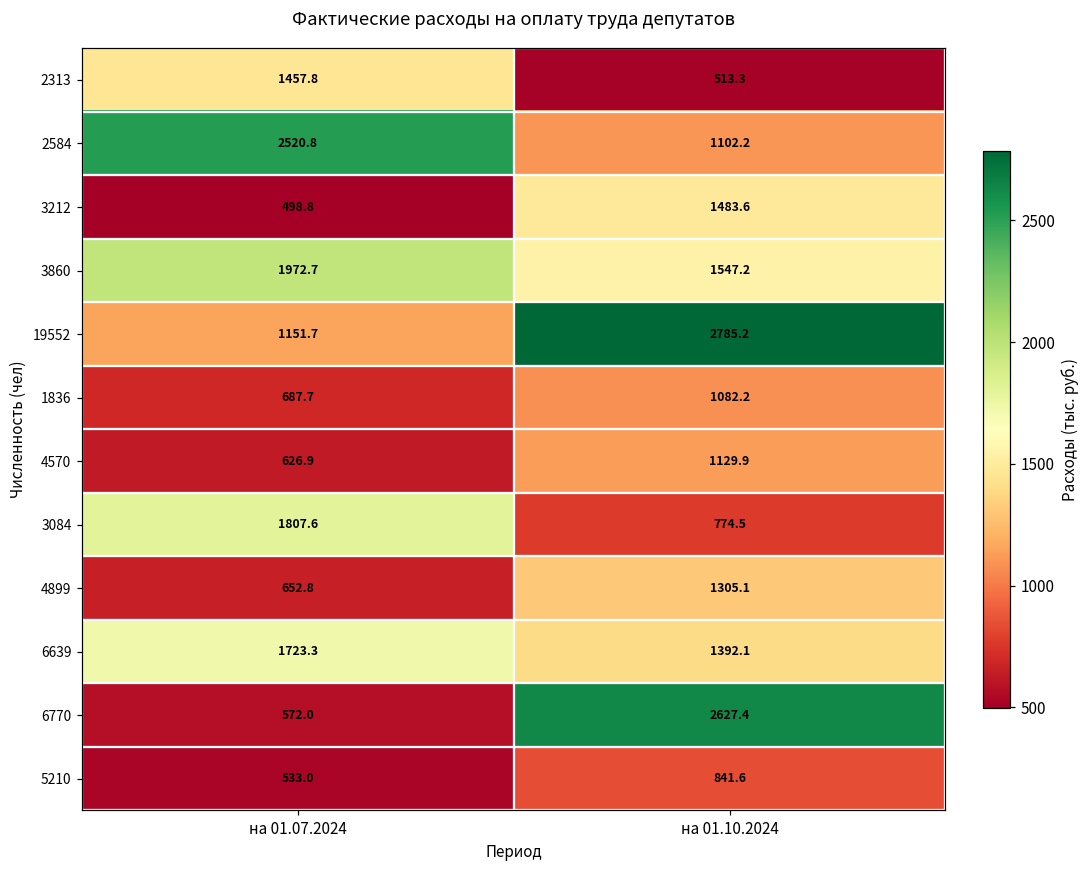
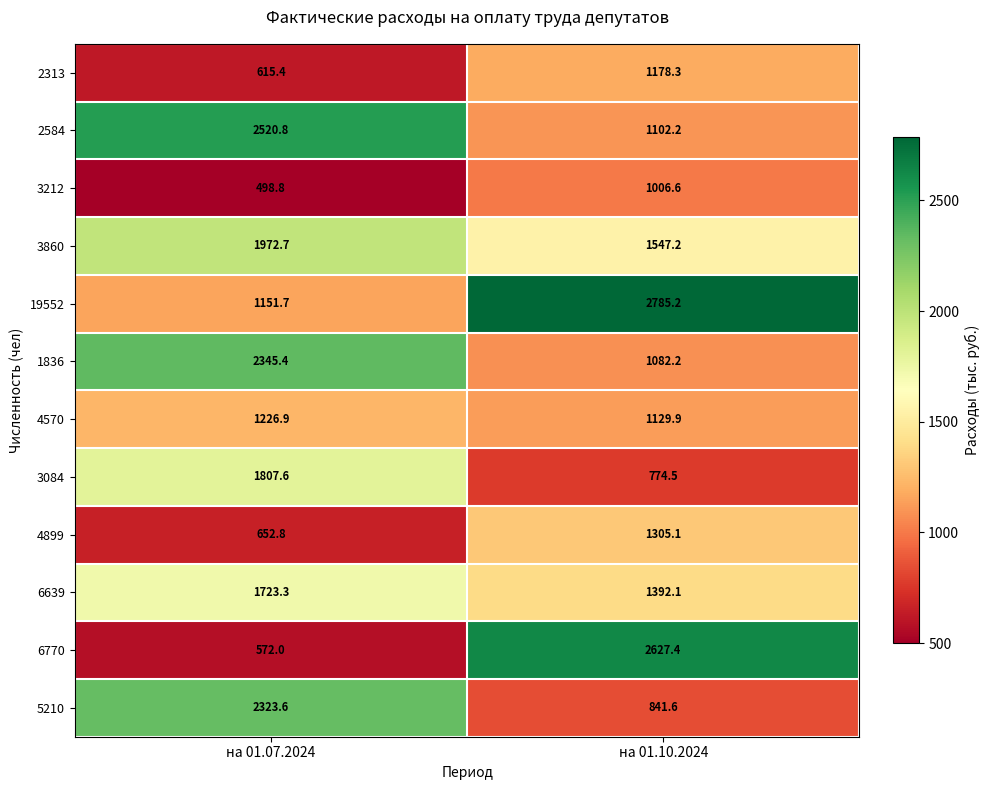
2313, на 01.07.2024: 1457.8 -> 615.4
2313, на 01.10.2024: 513.3 -> 1178.3
3212, на 01.10.2024: 1483.6 -> 1006.6
1836, на 01.07.2024: 687.7 -> 2345.4
4570, на 01.07.2024: 626.9 -> 1226.9
5210, на 01.07.2024: 533.0 -> 2323.6
